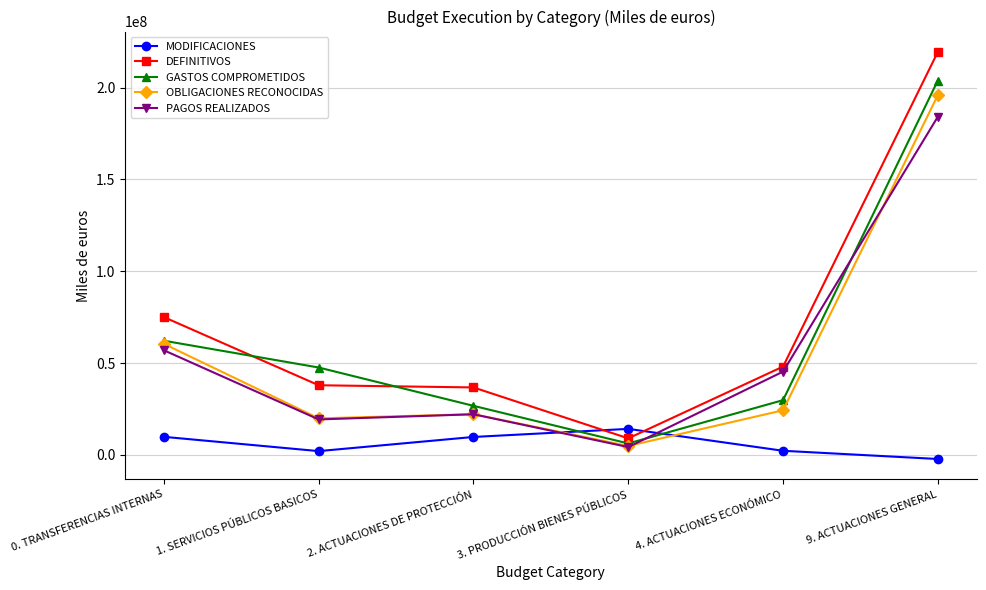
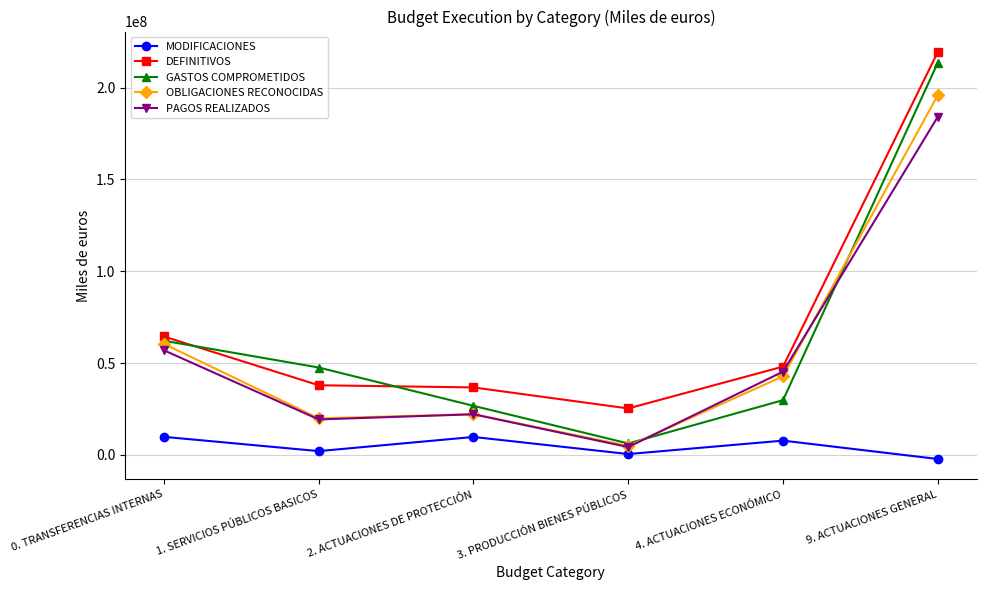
DEFINITIVOS, 0. TRANSFERENCIAS INTERNAS: 75000000 -> 64000000
MODIFICACIONES, 3. PRODUCCIÓN BIENES PÚBLICOS: 14000000 -> 0
DEFINITIVOS, 3. PRODUCCIÓN BIENES PÚBLICOS: 9000000 -> 25000000
MODIFICACIONES, 4. ACTUACIONES ECONÓMICO: 2000000 -> 8000000
OBLIGACIONES RECONOCIDAS, 4. ACTUACIONES ECONÓMICO: 24000000 -> 43000000
GASTOS COMPROMETIDOS, 9. ACTUACIONES GENERAL: 204000000 -> 214000000
